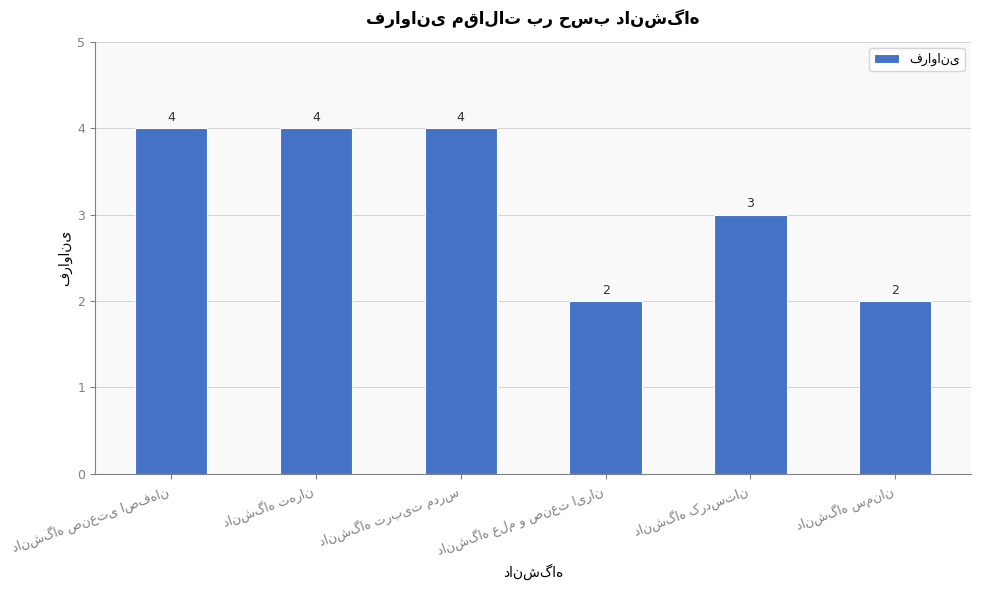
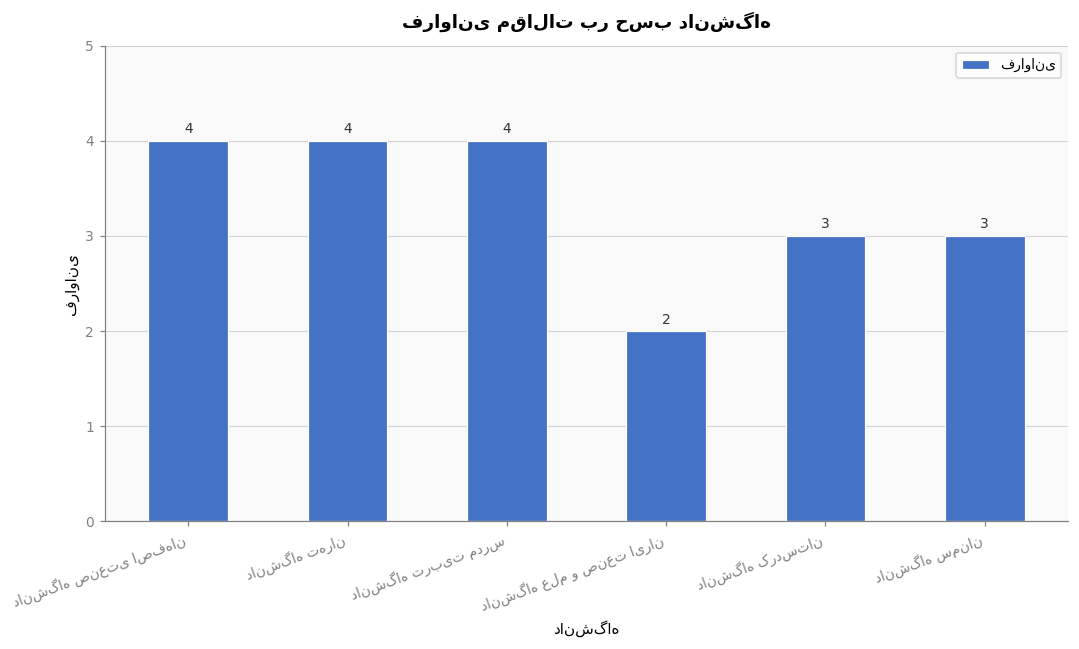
دانشگاه سمنان: 2 -> 3
